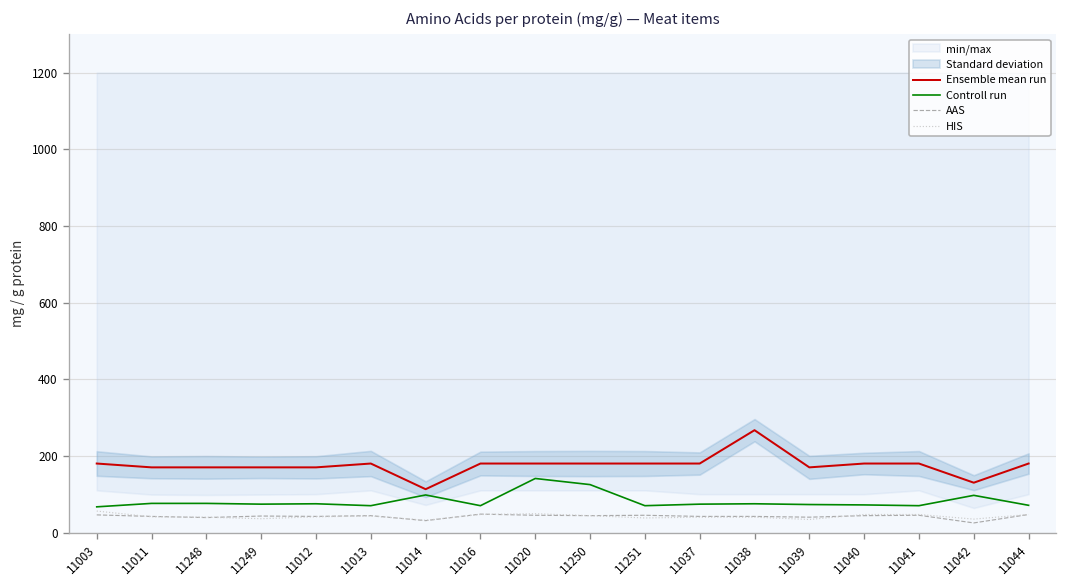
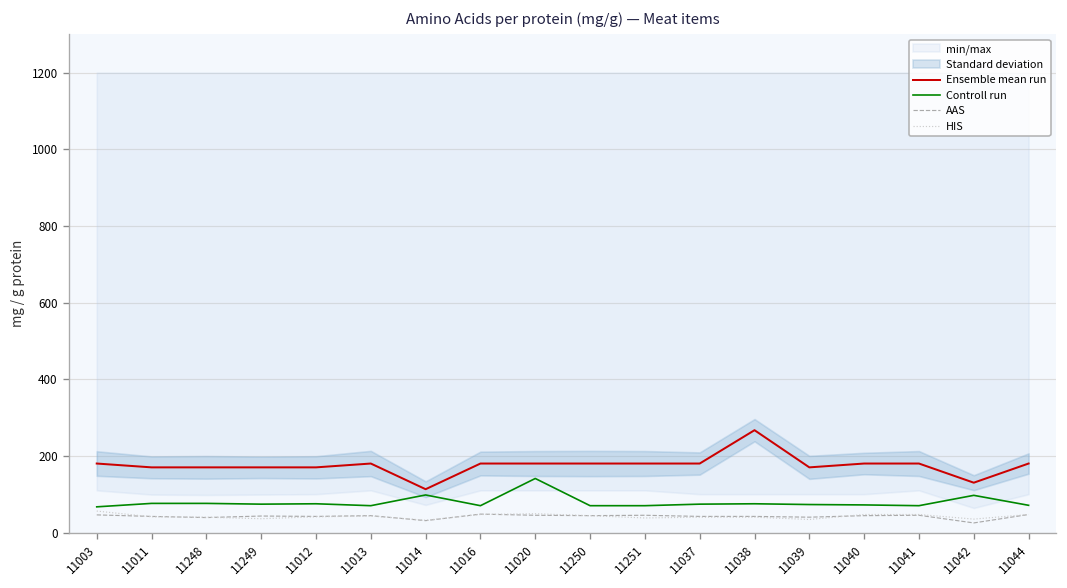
Controll run, 11250: 130 -> 70
